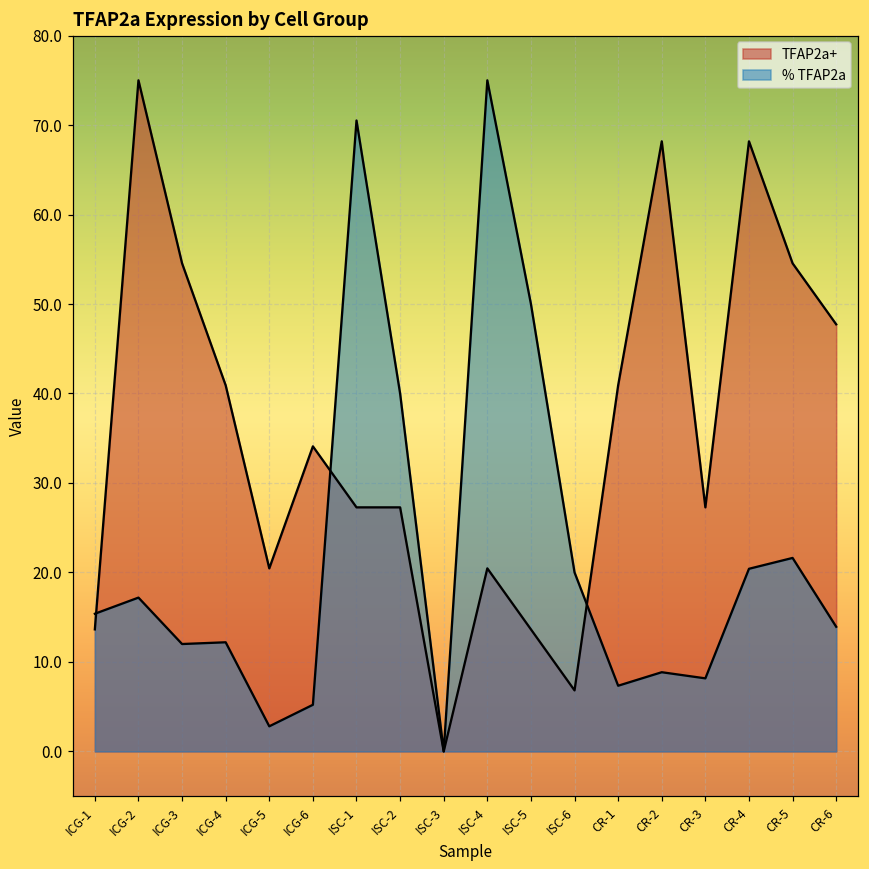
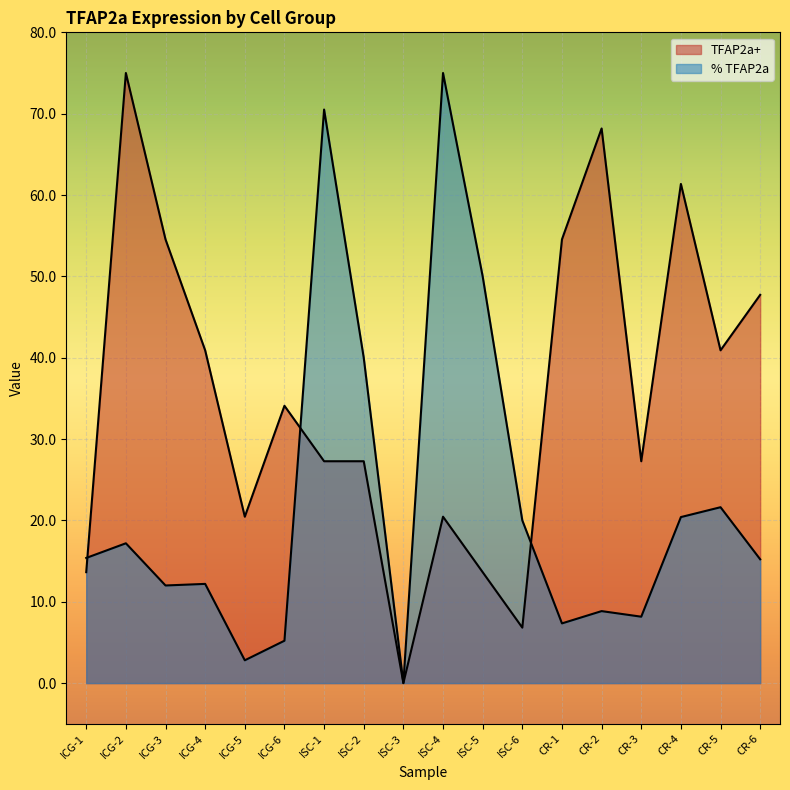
TFAP2a+, CR-1: 41 -> 55
TFAP2a+, CR-4: 68 -> 61
TFAP2a+, CR-5: 55 -> 41
% TFAP2a, CR-6: 14 -> 15
